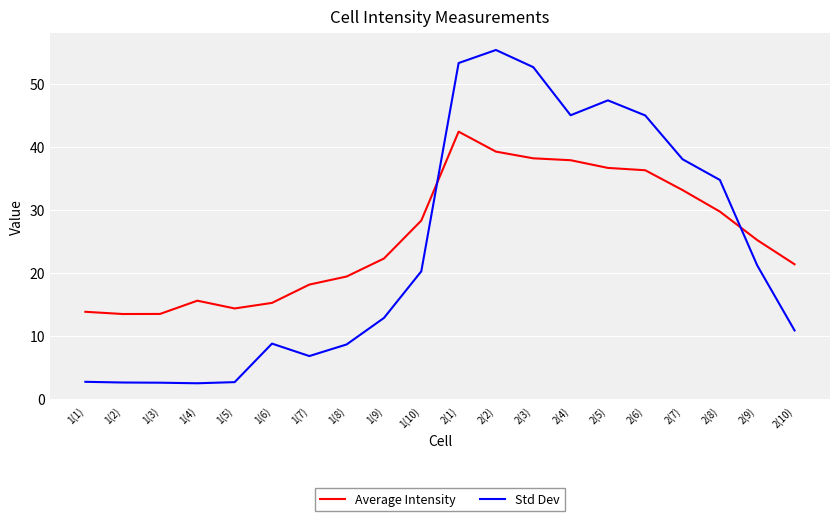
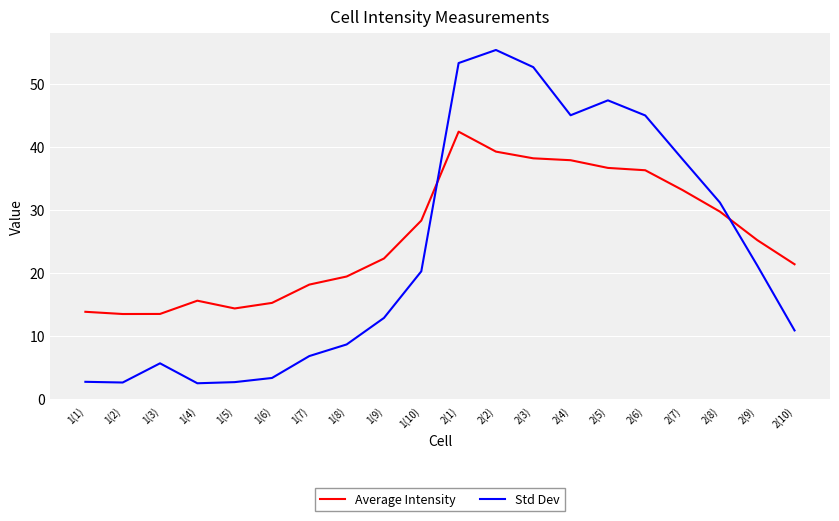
Std Dev, 1(3): 3 -> 6
Std Dev, 1(6): 9 -> 3
Std Dev, 2(8): 35 -> 31
